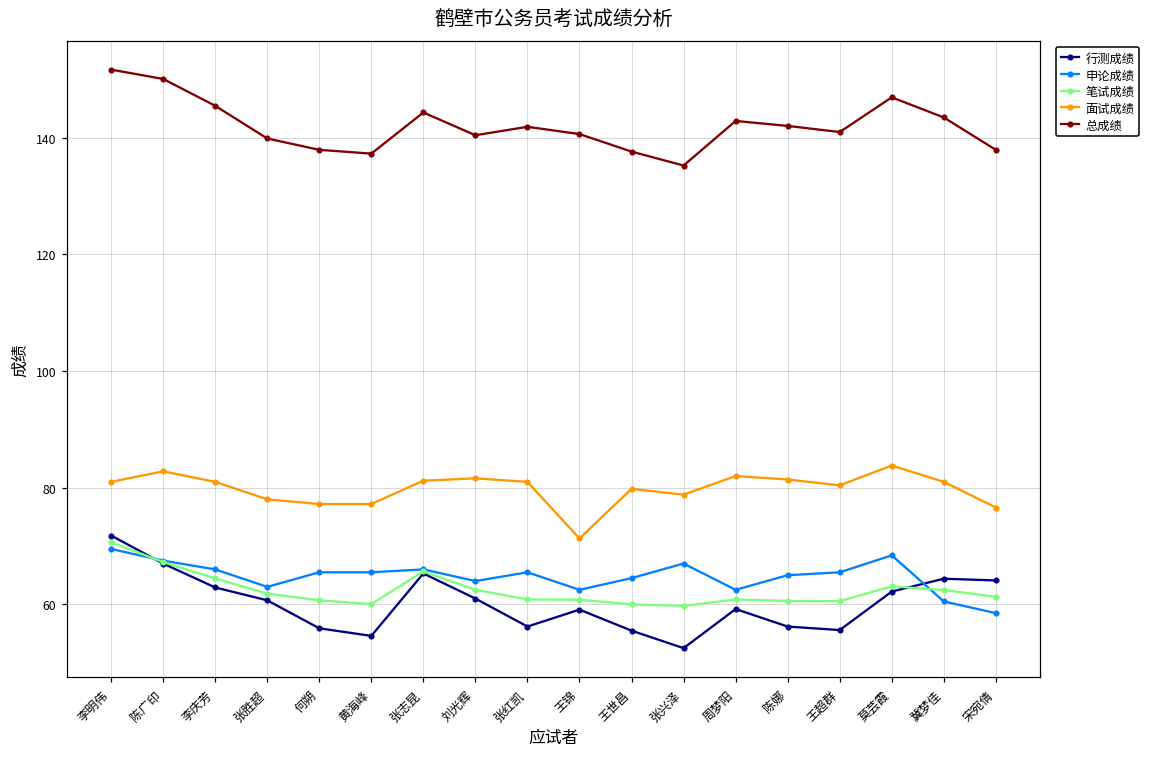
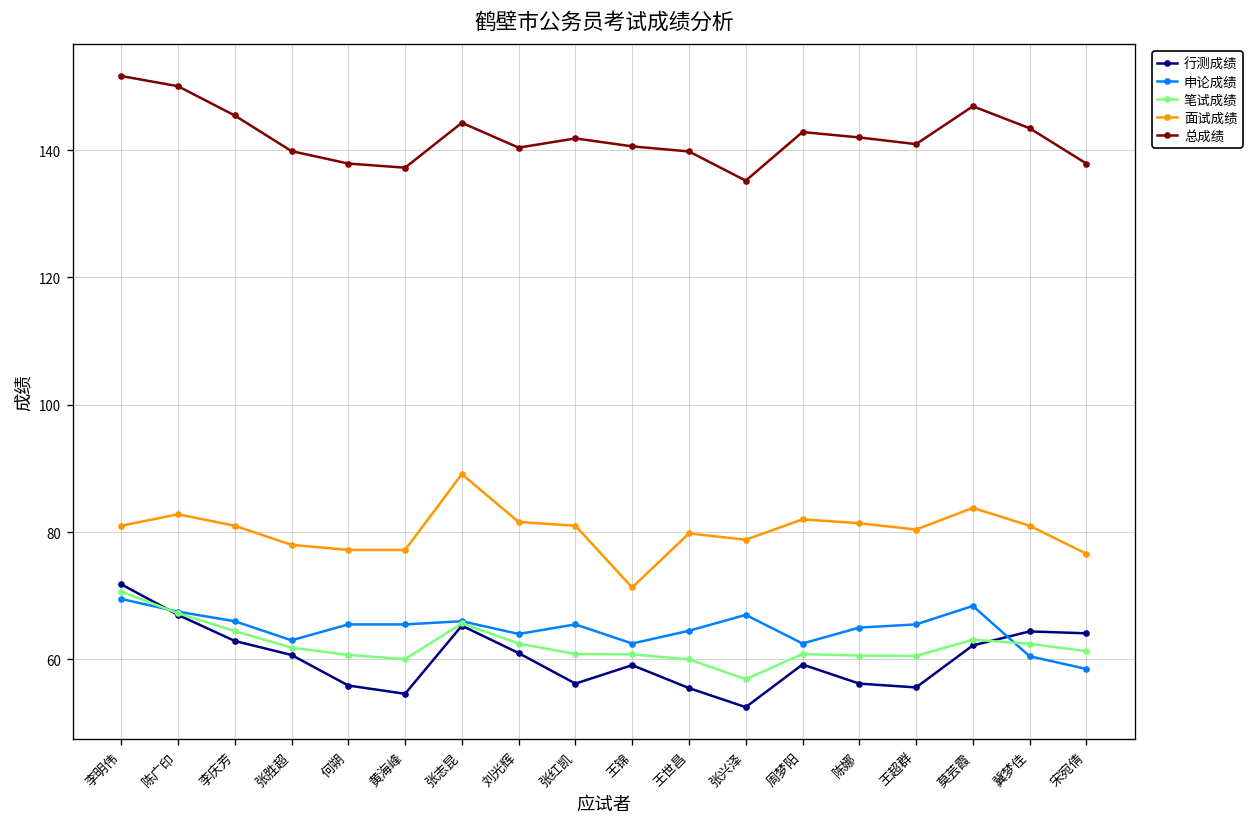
面试成绩, 张志昆: 81 -> 89
总成绩, 王世昌: 138 -> 140
笔试成绩, 张兴泽: 60 -> 57
